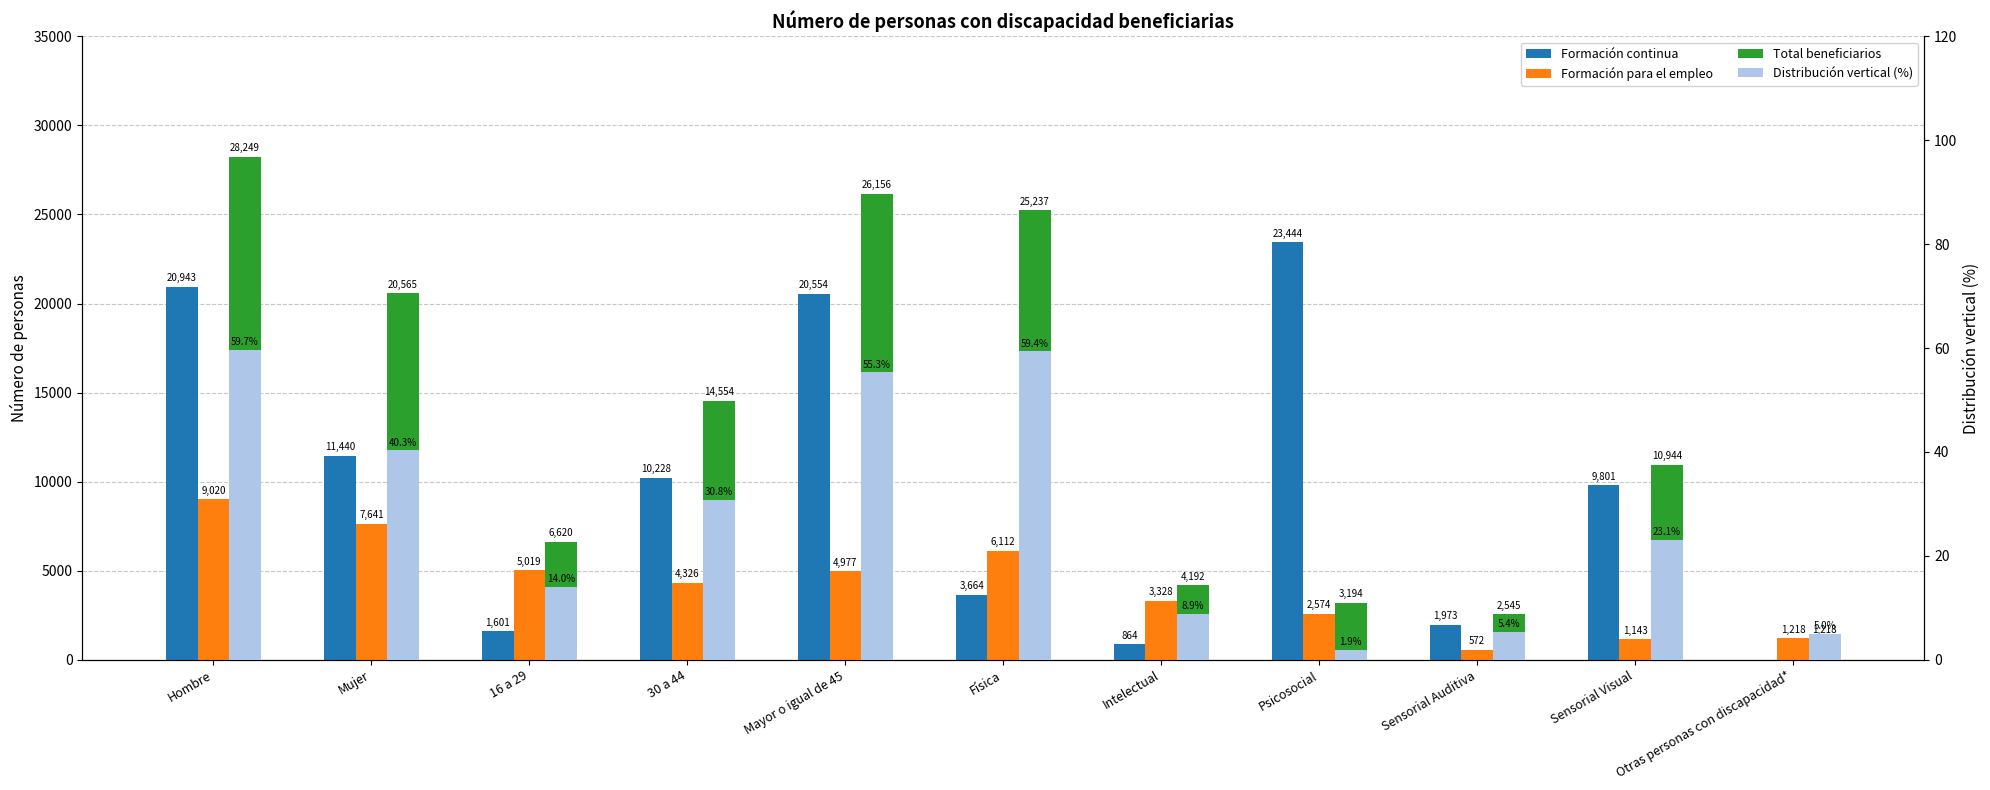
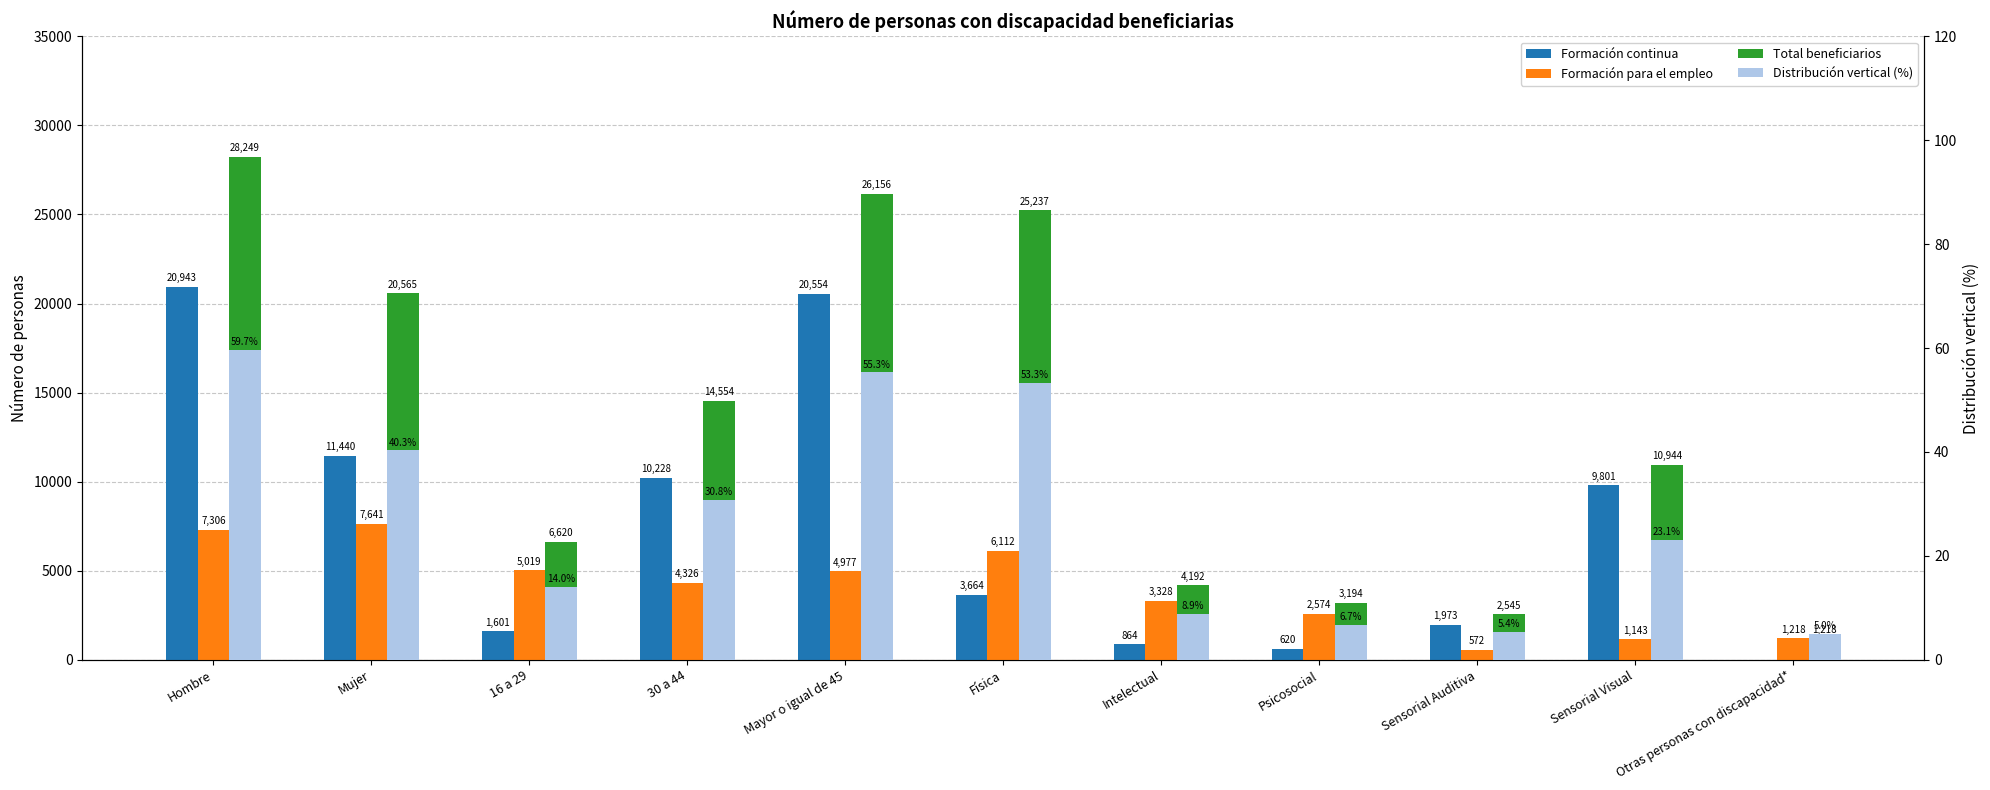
Formación para el empleo, Hombre: 9,020 -> 7,306
Formación continua, Psicosocial: 23,444 -> 620
Distribución vertical (%), Física: 59.4% -> 53.3%
Distribución vertical (%), Psicosocial: 1.9% -> 6.7%
